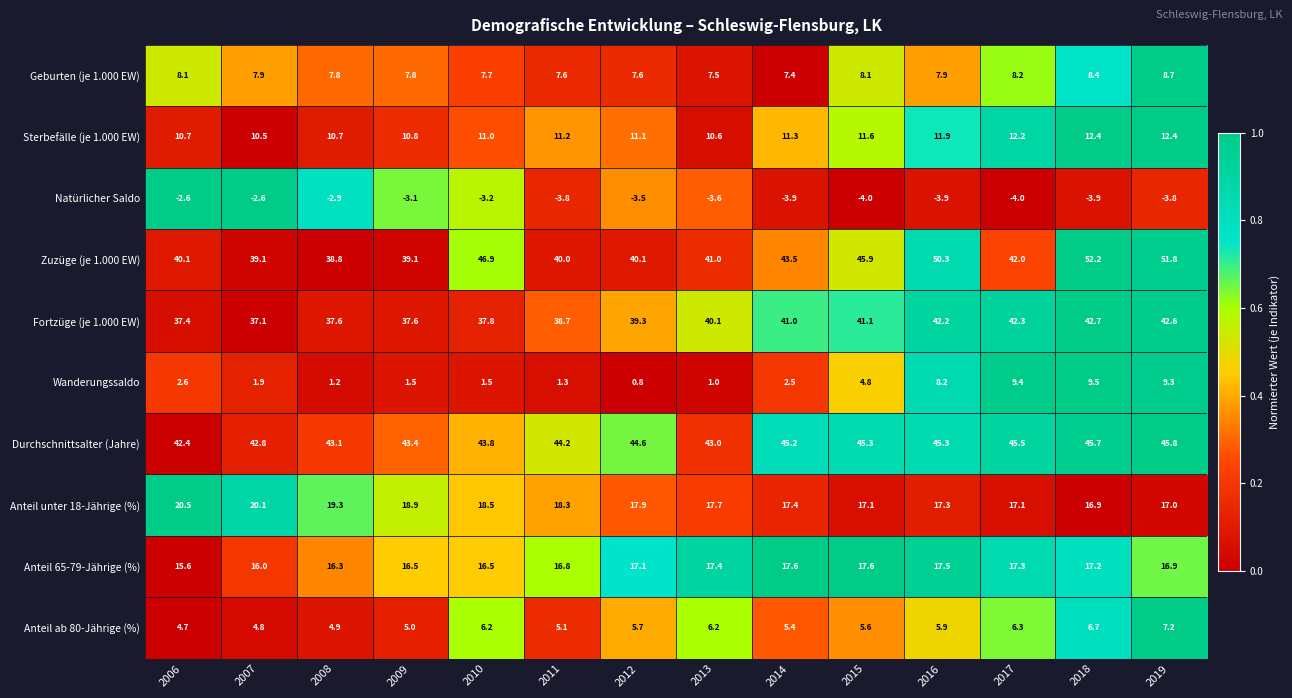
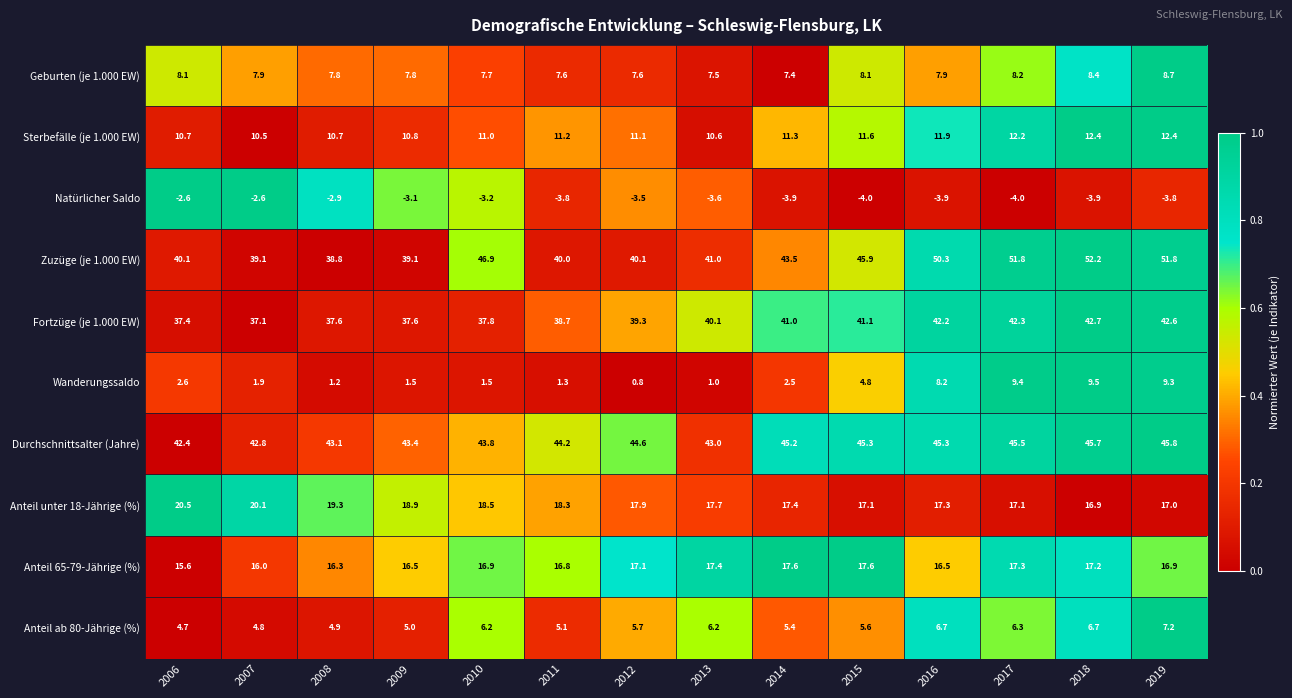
Zuzüge (je 1.000 EW), 2017: 42.0 -> 51.8
Anteil 65-79-Jährige (%), 2010: 16.5 -> 16.9
Anteil 65-79-Jährige (%), 2016: 17.5 -> 16.5
Anteil ab 80-Jährige (%), 2016: 5.9 -> 6.7
